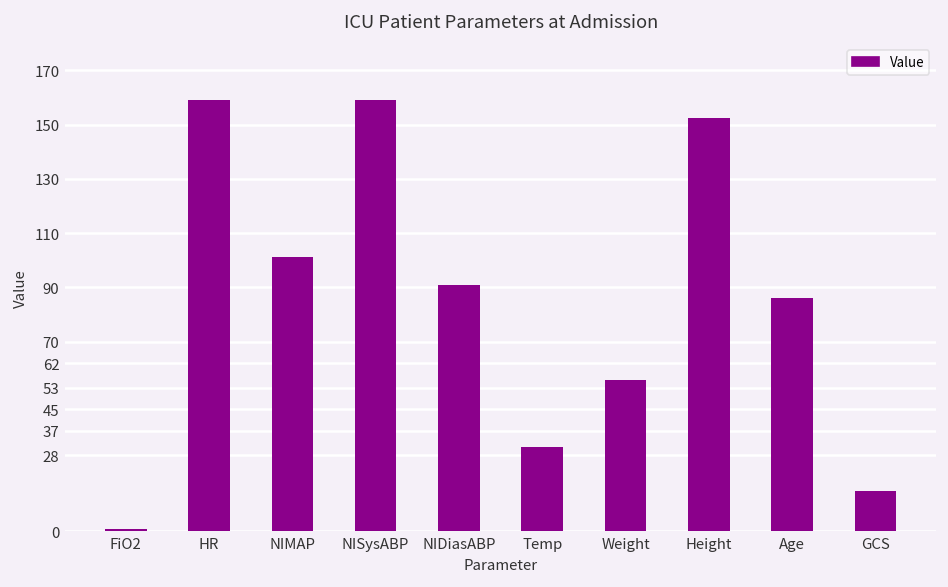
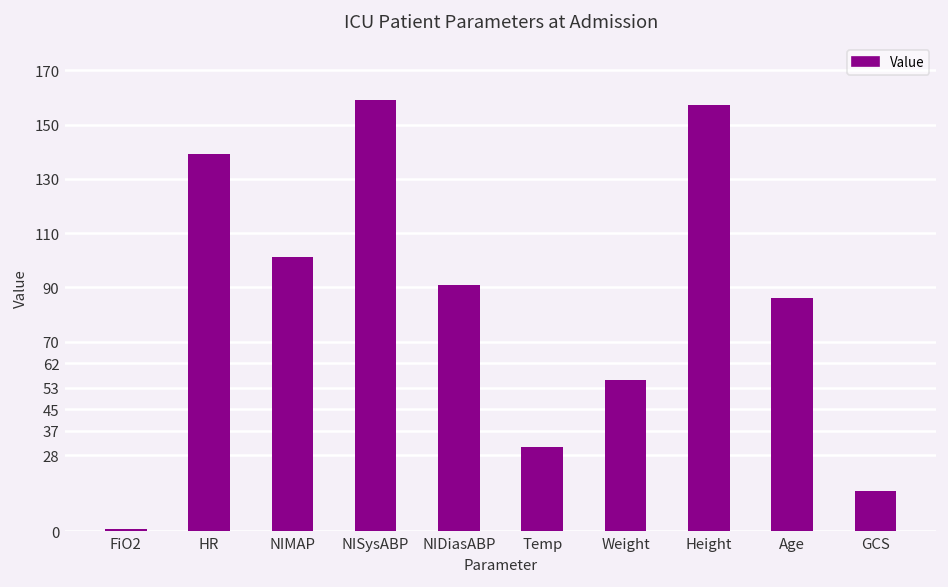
HR: 159 -> 139
Height: 152 -> 157
